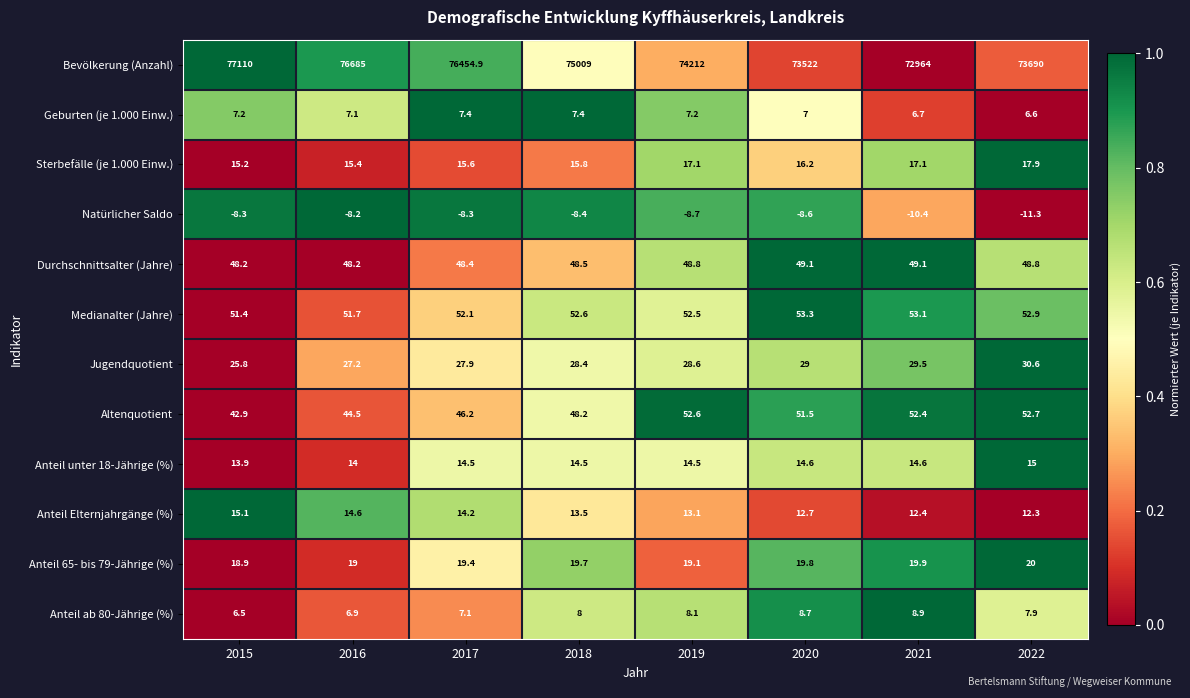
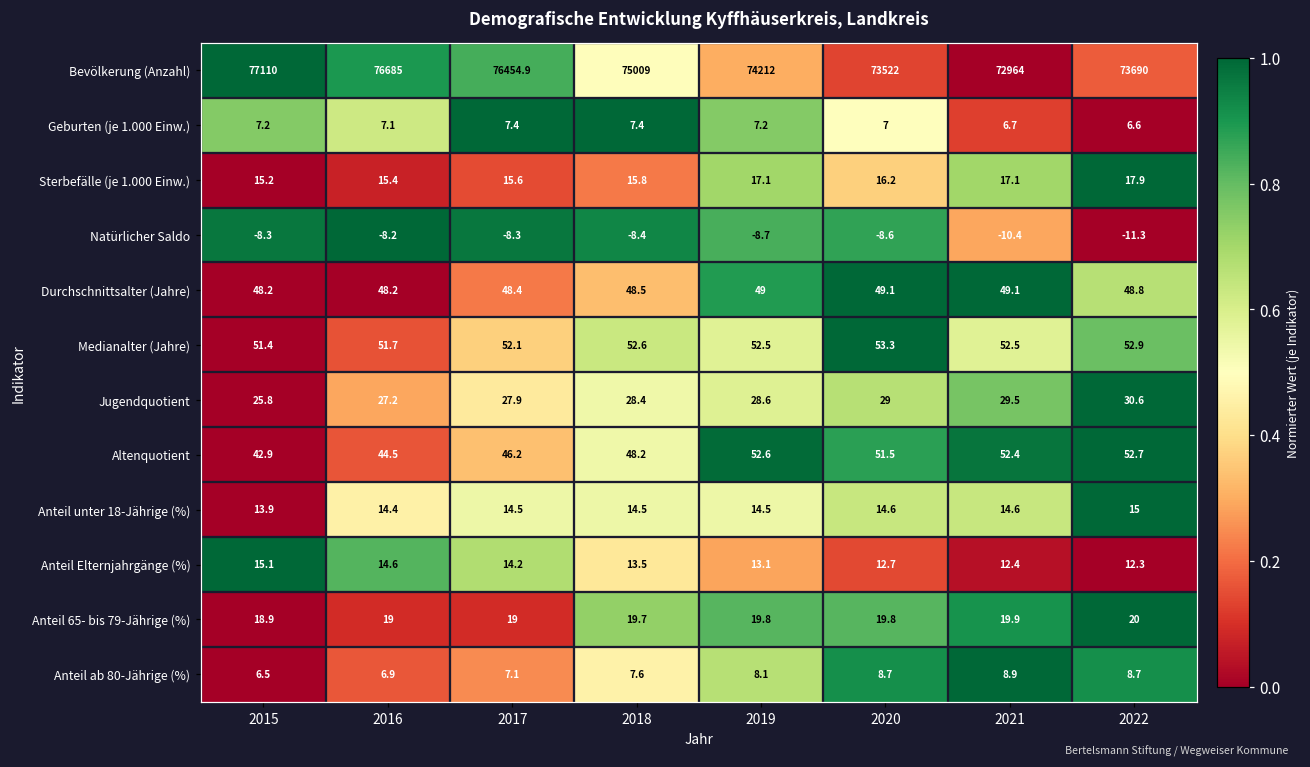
Durchschnittsalter (Jahre), 2019: 48.8 -> 49
Medianalter (Jahre), 2021: 53.1 -> 52.5
Anteil unter 18-Jährige (%), 2016: 14 -> 14.4
Anteil 65- bis 79-Jährige (%), 2017: 19.4 -> 19
Anteil 65- bis 79-Jährige (%), 2019: 19.1 -> 19.8
Anteil ab 80-Jährige (%), 2018: 8 -> 7.6
Anteil ab 80-Jährige (%), 2022: 7.9 -> 8.7
